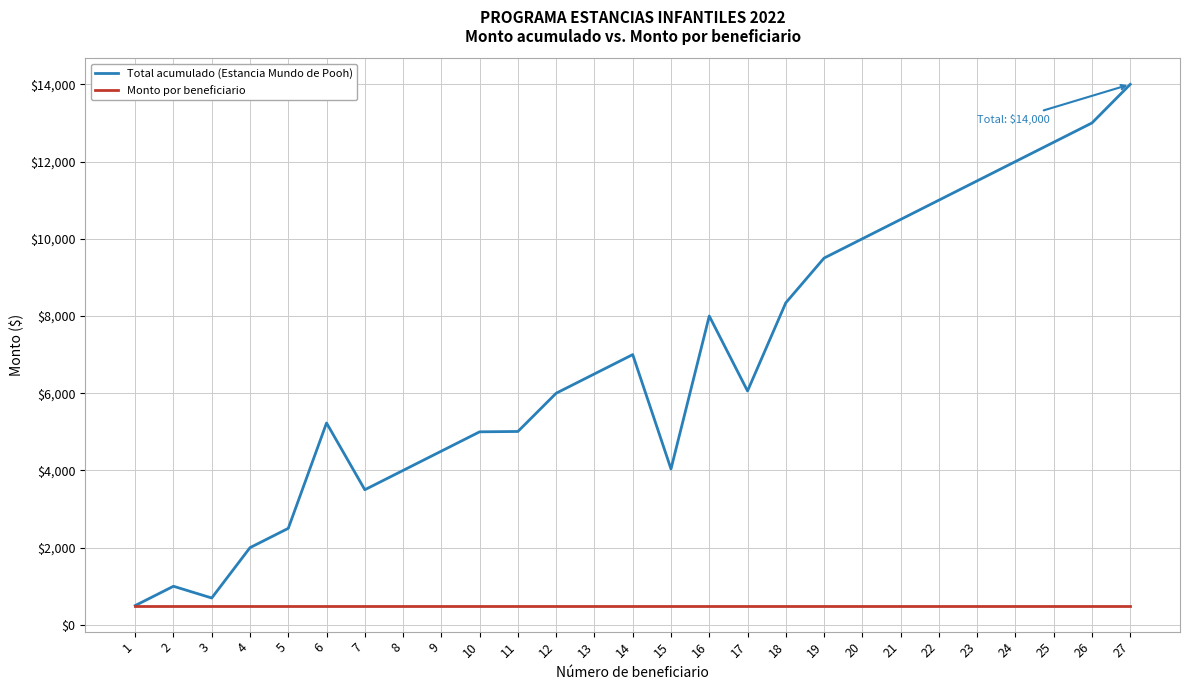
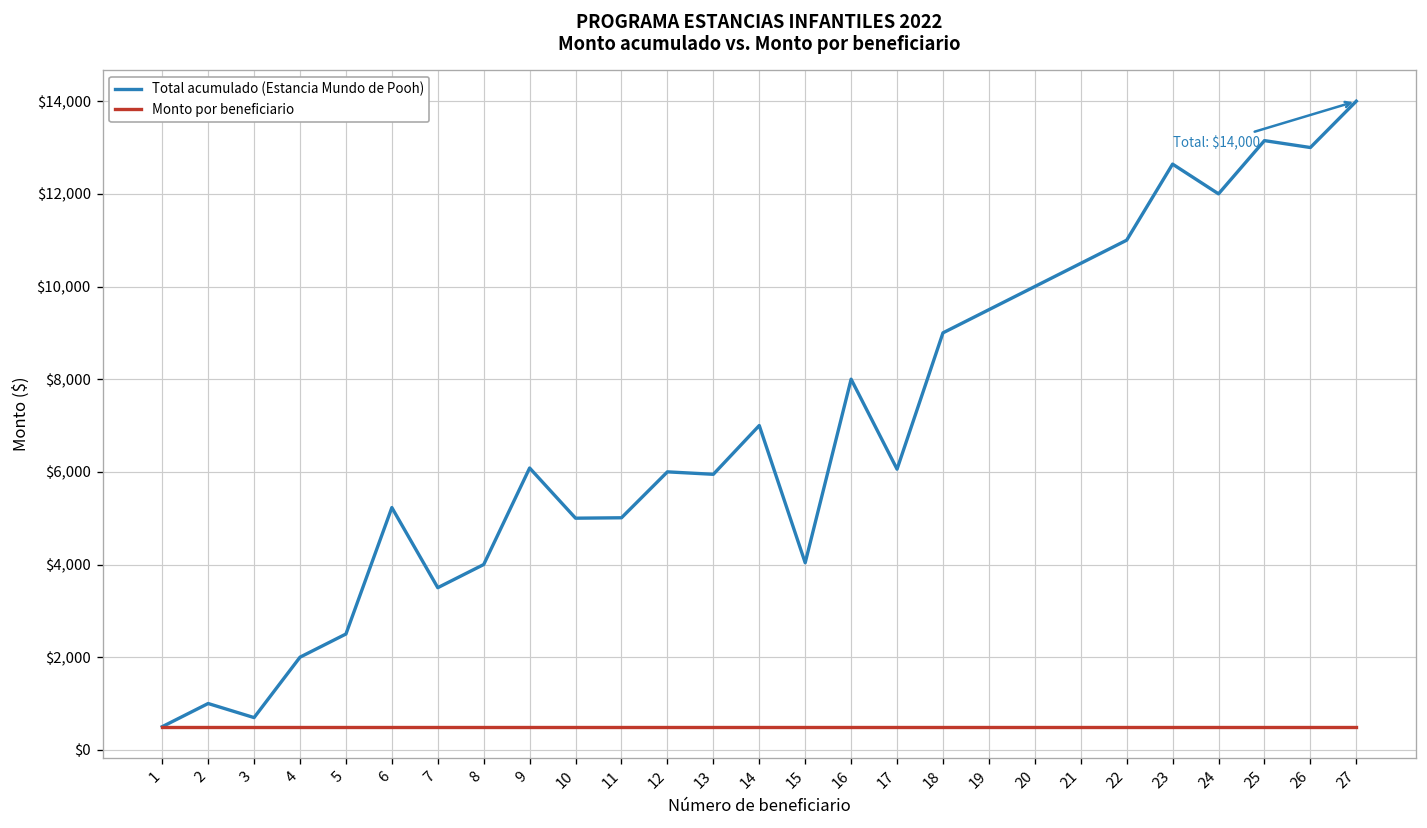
Total acumulado (Estancia Mundo de Pooh), 9: $4,500 -> $6,100
Total acumulado (Estancia Mundo de Pooh), 13: $6,500 -> $5,900
Total acumulado (Estancia Mundo de Pooh), 18: $8,300 -> $9,000
Total acumulado (Estancia Mundo de Pooh), 23: $11,500 -> $12,600
Total acumulado (Estancia Mundo de Pooh), 25: $12,500 -> $13,100
